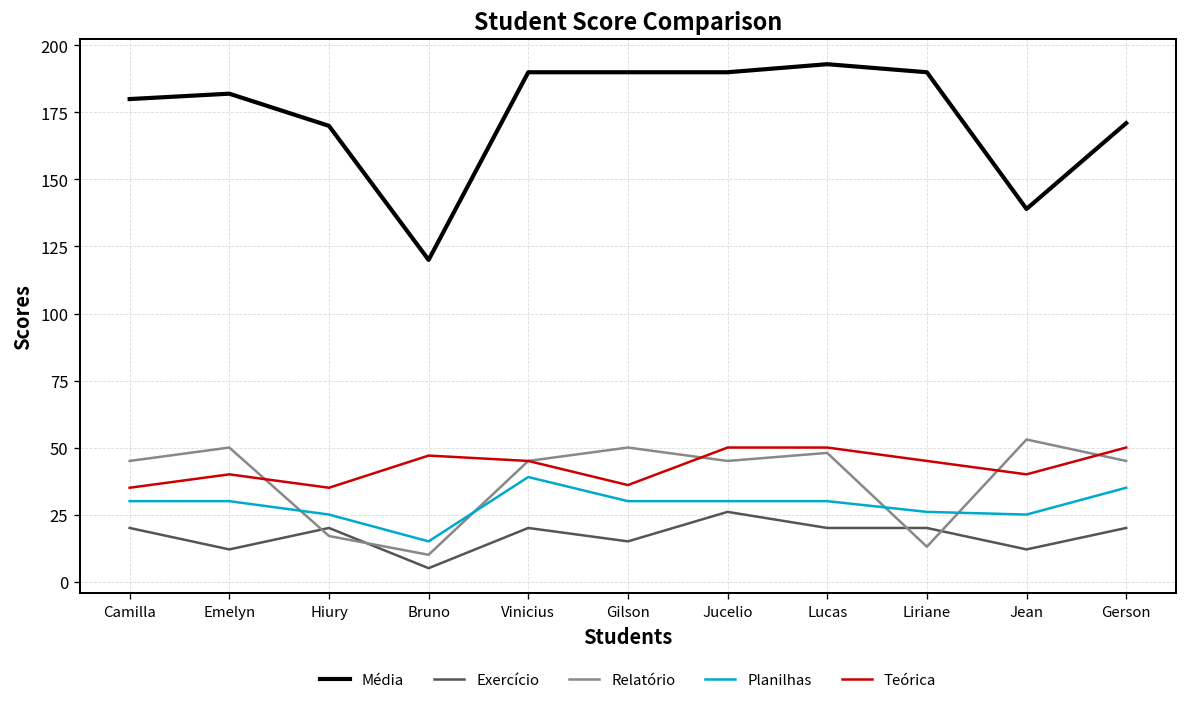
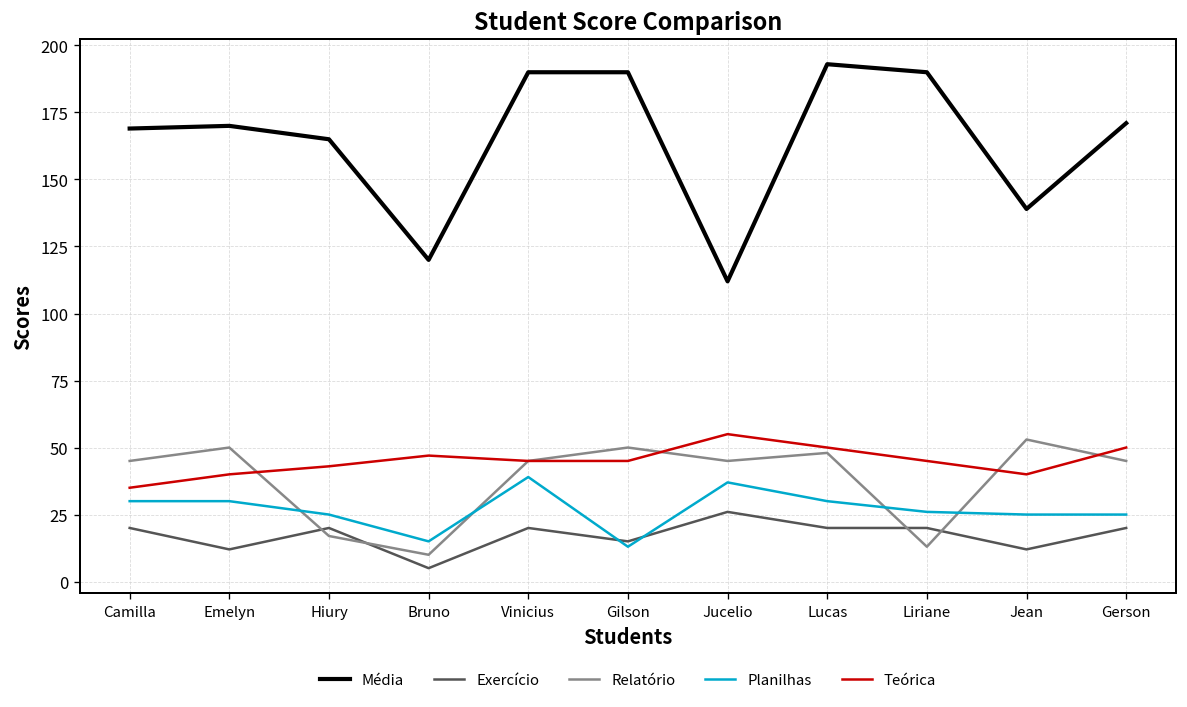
Média, Camilla: 180 -> 169
Média, Emelyn: 182 -> 170
Média, Hiury: 170 -> 165
Teórica, Hiury: 35 -> 43
Planilhas, Gilson: 30 -> 13
Teórica, Gilson: 36 -> 45
Média, Jucelio: 190 -> 112
Planilhas, Jucelio: 30 -> 37
Teórica, Jucelio: 50 -> 55
Planilhas, Gerson: 35 -> 25
